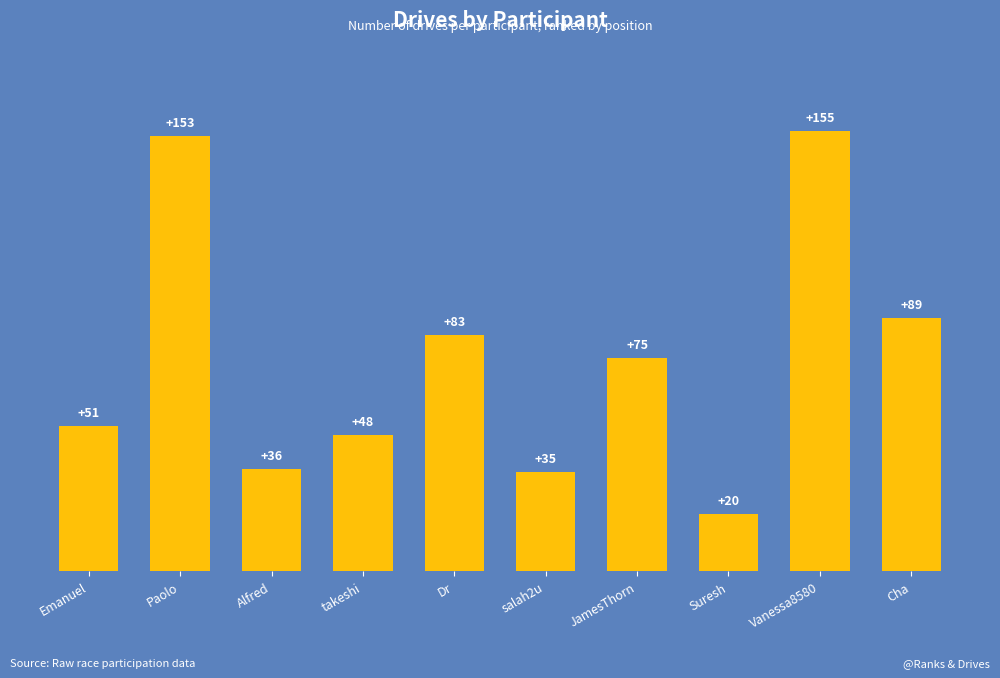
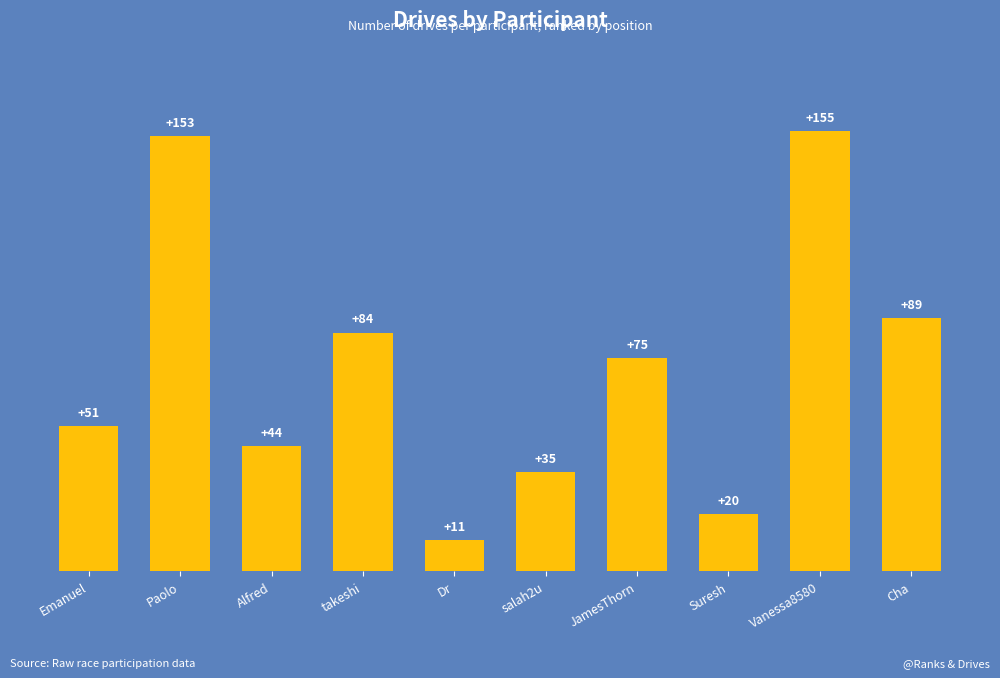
Alfred: +36 -> +44
takeshi: +48 -> +84
Dr: +83 -> +11
